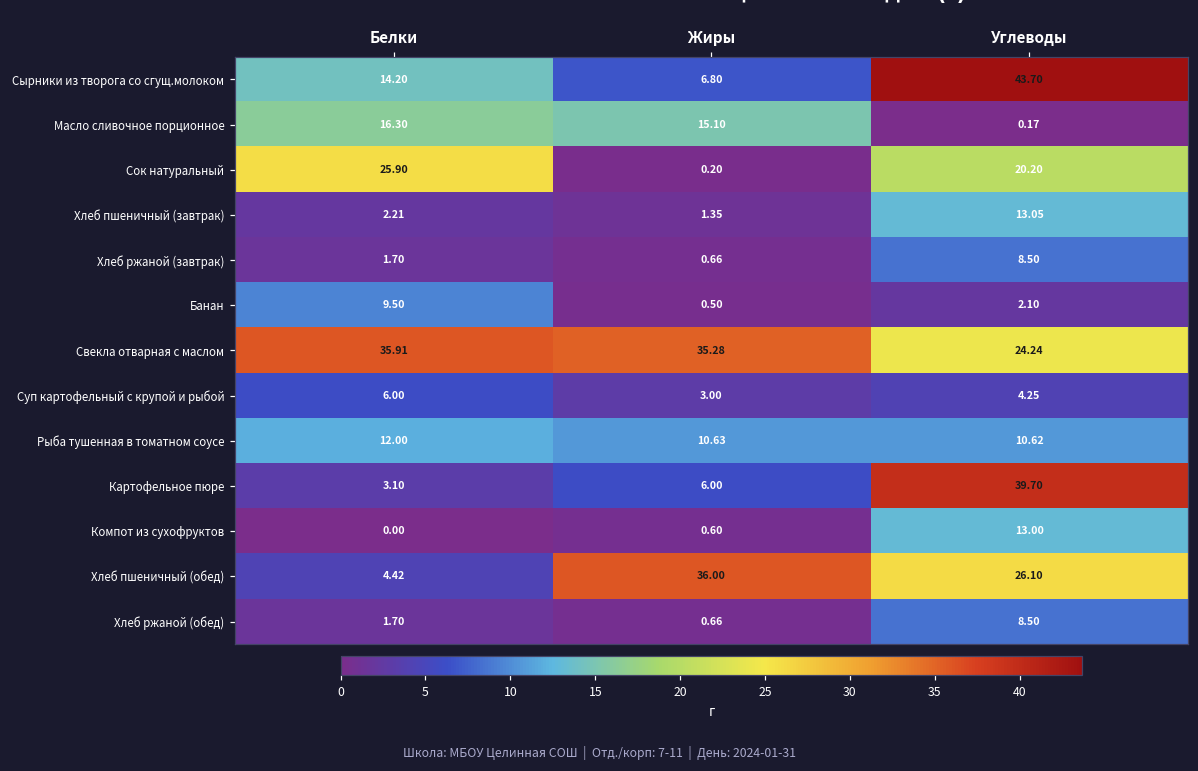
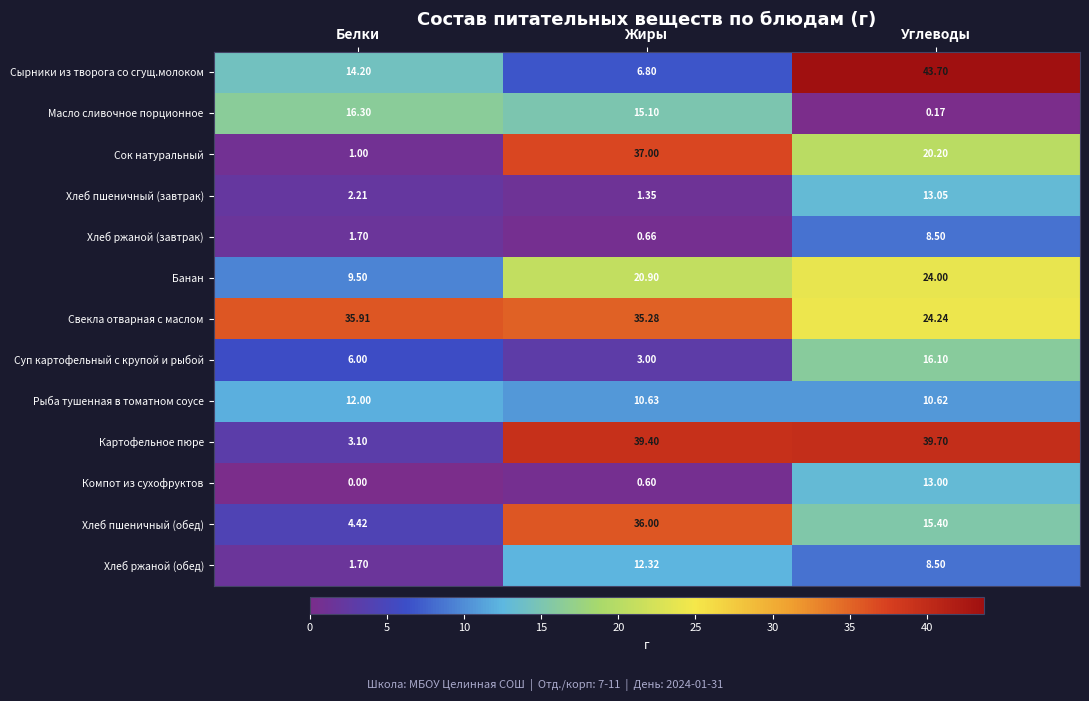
Сок натуральный, Белки: 25.90 -> 1.00
Сок натуральный, Жиры: 0.20 -> 37.00
Банан, Жиры: 0.50 -> 20.90
Банан, Углеводы: 2.10 -> 24.00
Суп картофельный с крупой и рыбой, Углеводы: 4.25 -> 16.10
Картофельное пюре, Жиры: 6.00 -> 39.40
Хлеб пшеничный (обед), Углеводы: 26.10 -> 15.40
Хлеб ржаной (обед), Жиры: 0.66 -> 12.32
